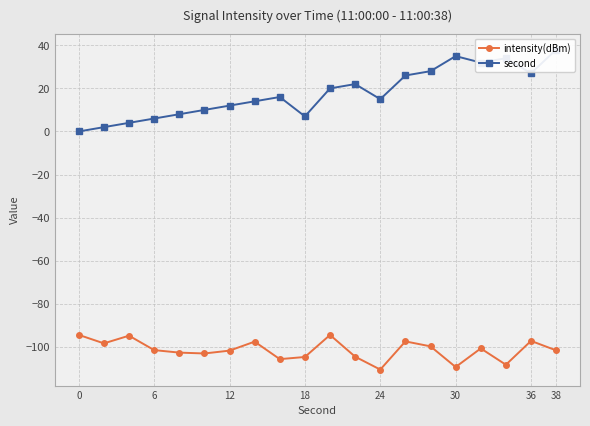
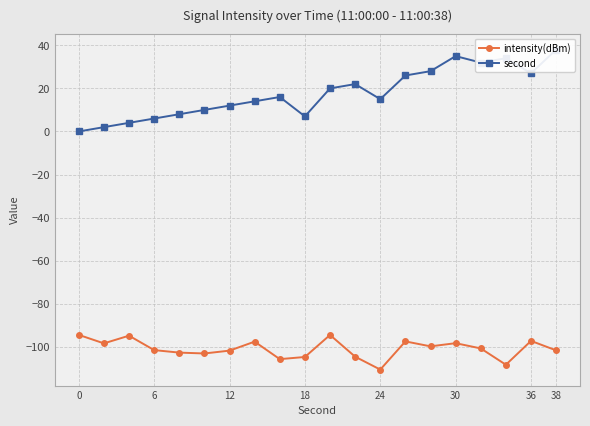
intensity(dBm), 30: -109 -> -98
